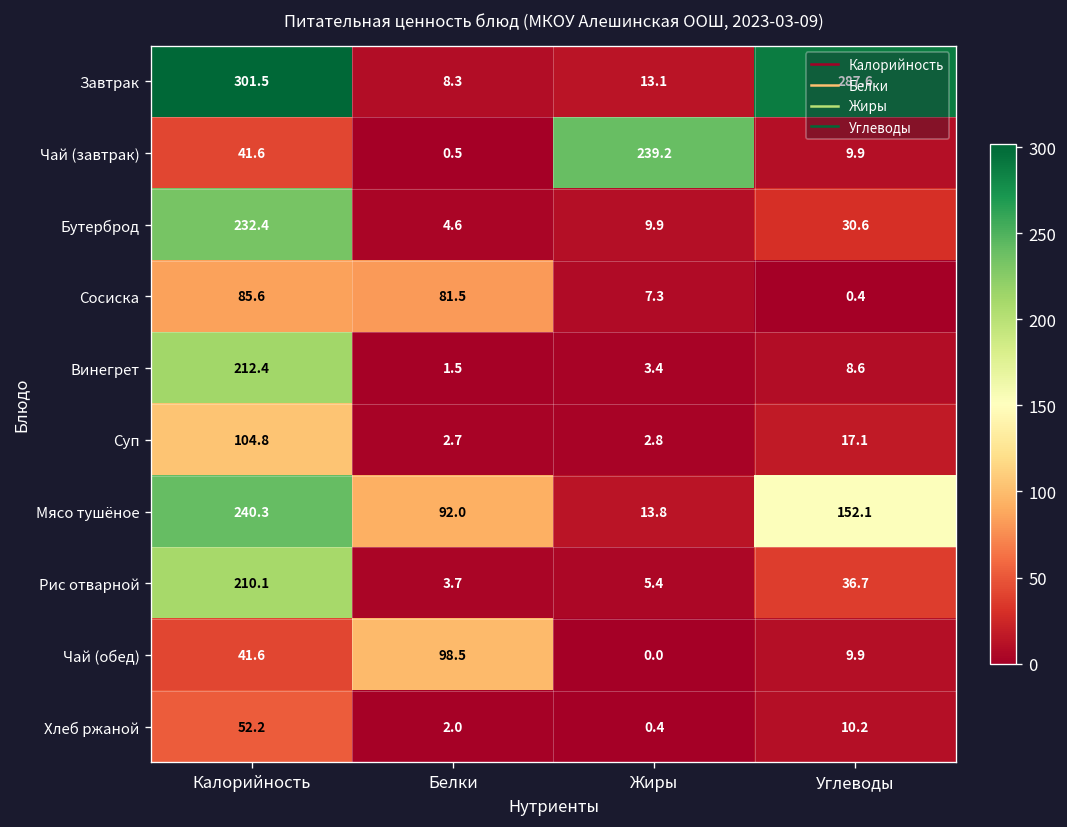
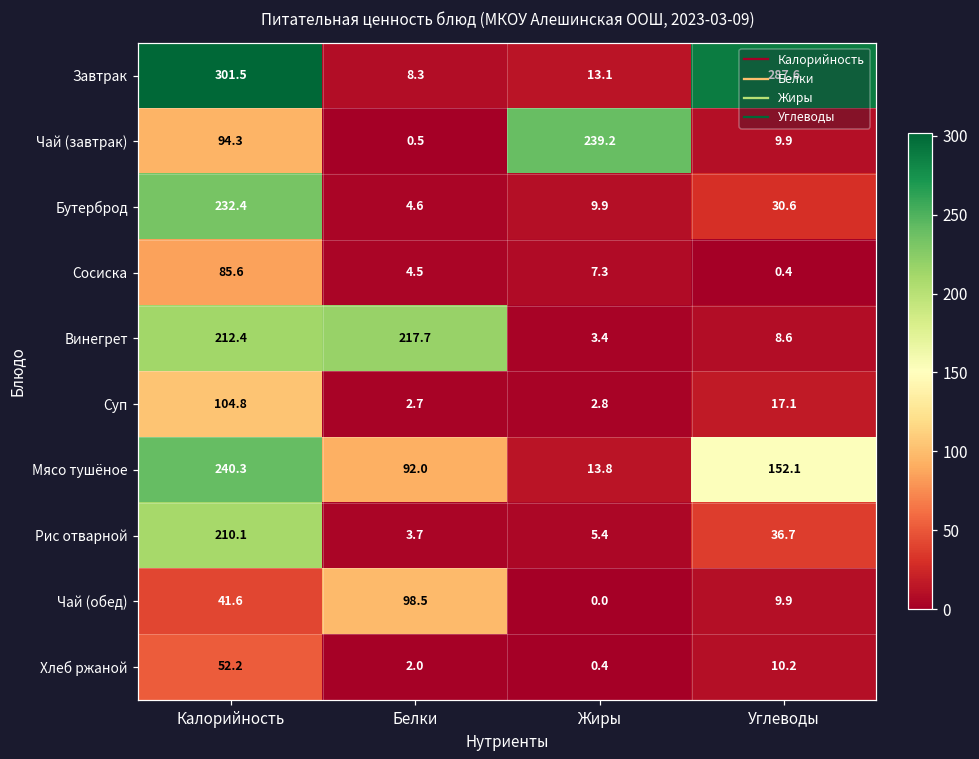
Чай (завтрак), Калорийность: 41.6 -> 94.3
Сосиска, Белки: 81.5 -> 4.5
Винегрет, Белки: 1.5 -> 217.7
